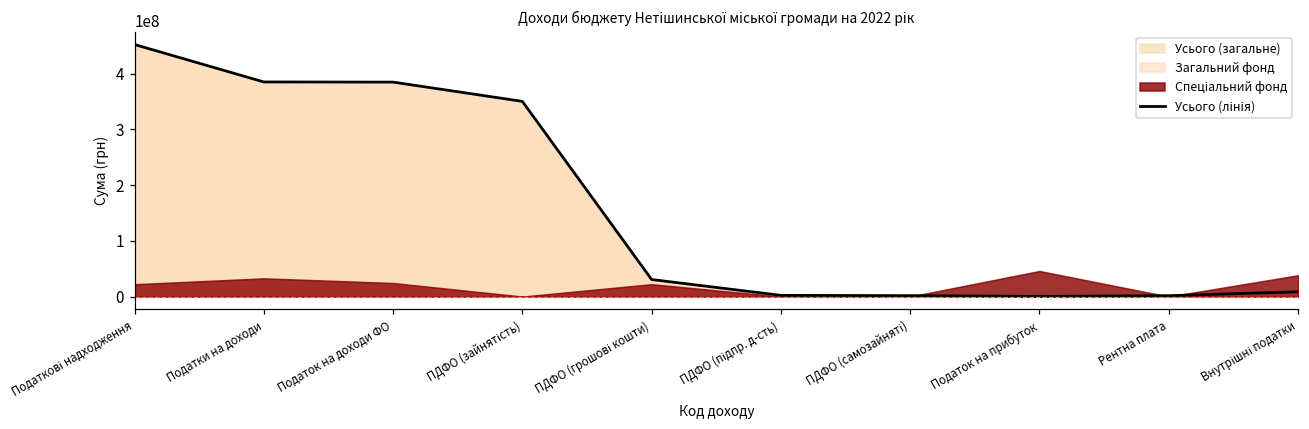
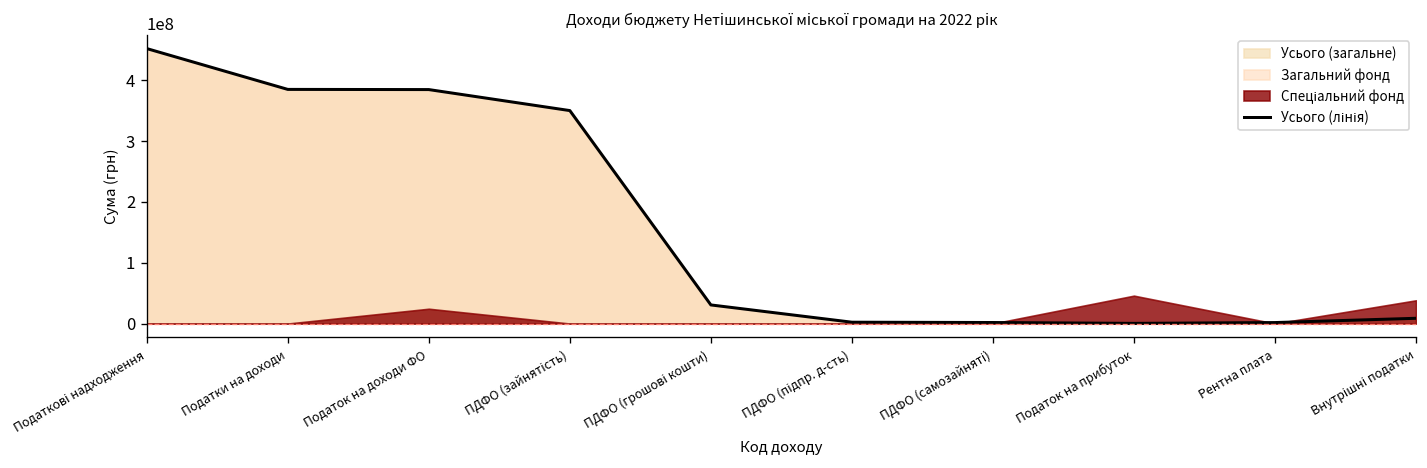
Спеціальний фонд, Податкові надходження: 20000000 -> 0
Спеціальний фонд, Податки на доходи: 30000000 -> 0
Спеціальний фонд, ПДФО (грошові кошти): 20000000 -> 0
